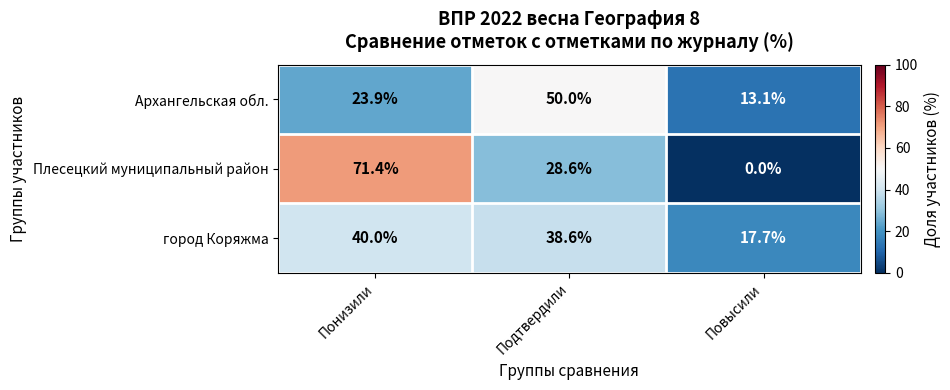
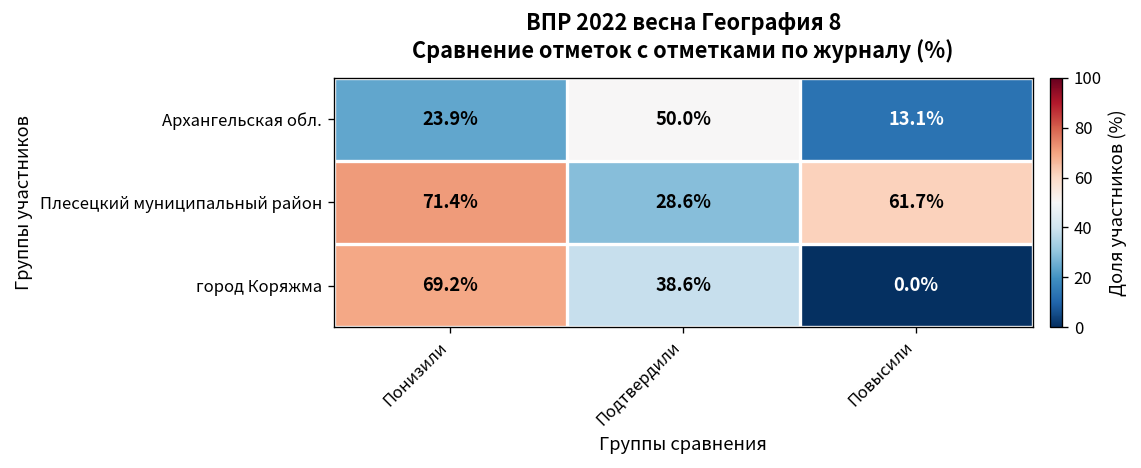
Плесецкий муниципальный район, Повысили: 0.0% -> 61.7%
город Коряжма, Понизили: 40.0% -> 69.2%
город Коряжма, Повысили: 17.7% -> 0.0%
